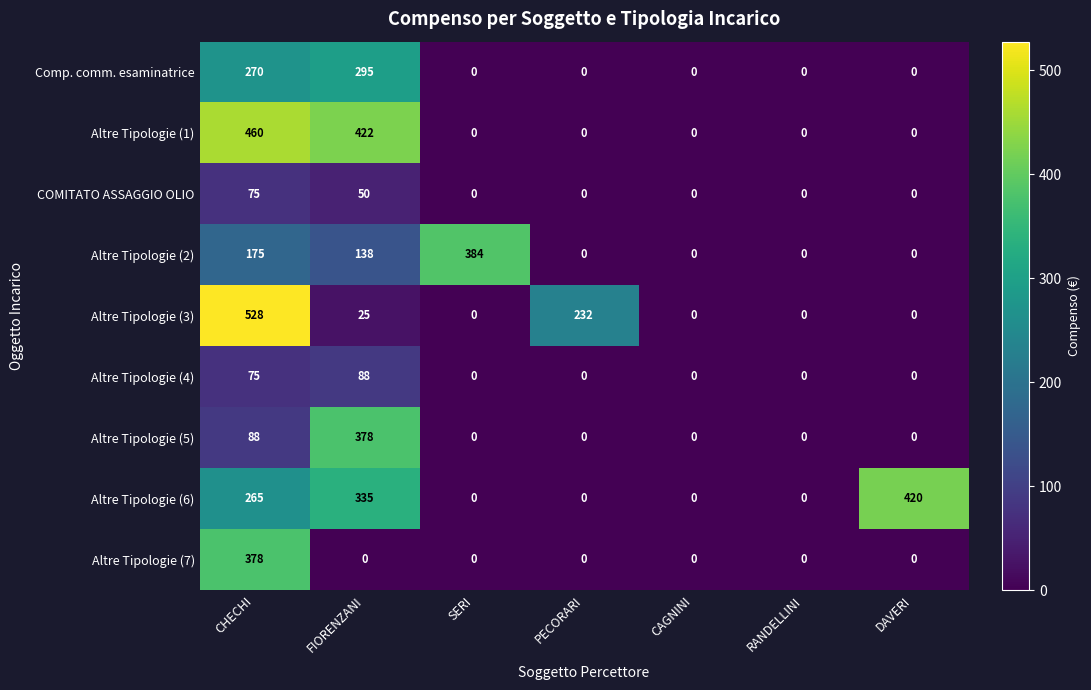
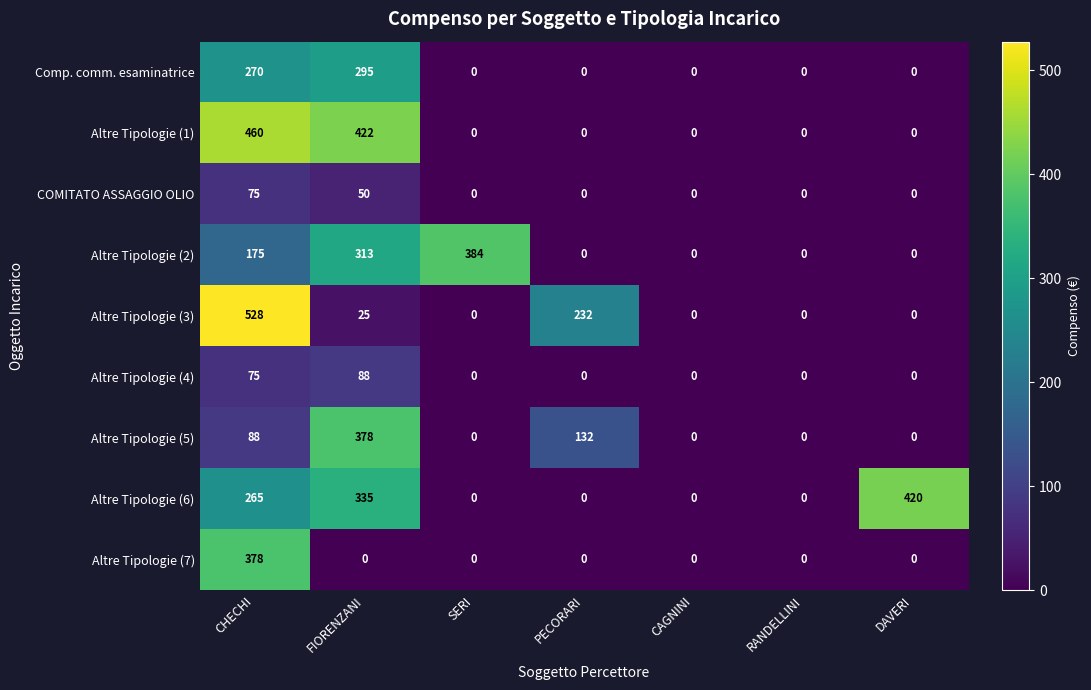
Altre Tipologie (2), FIORENZANI: 138 -> 313
Altre Tipologie (5), PECORARI: 0 -> 132
